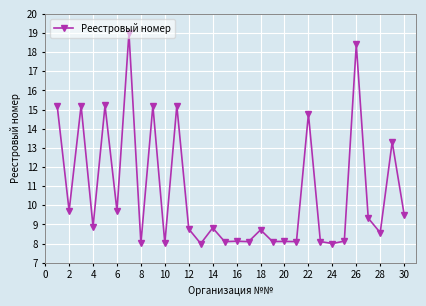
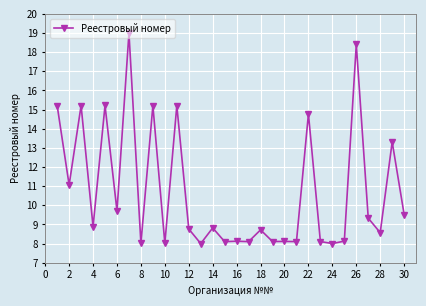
2: 9.7 -> 11.1
